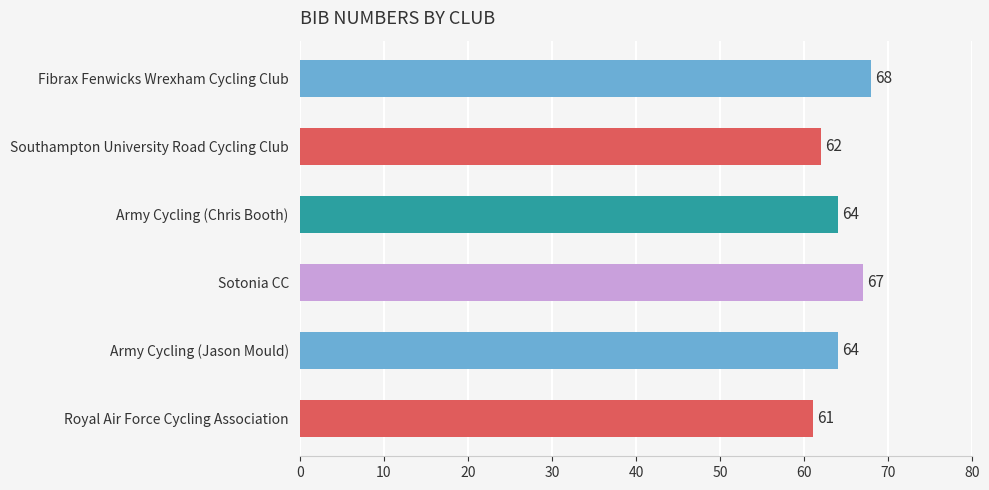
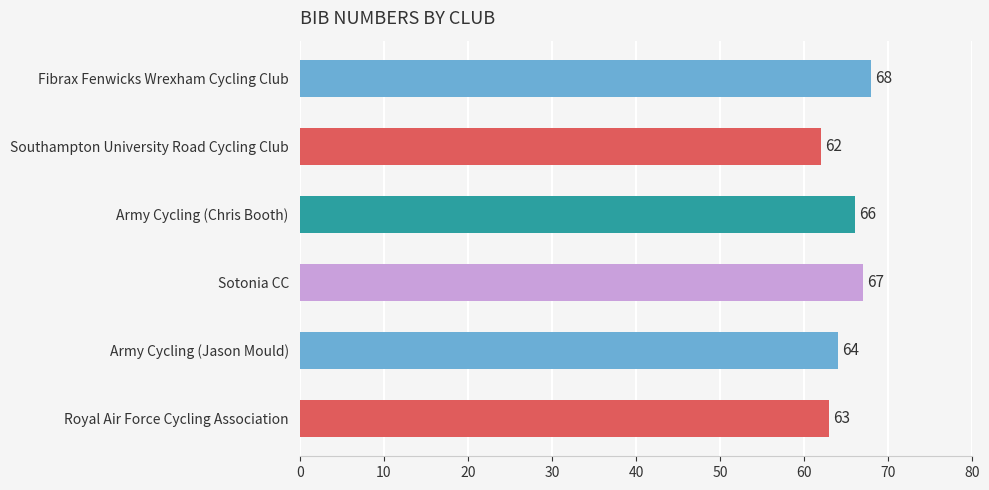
Army Cycling (Chris Booth): 64 -> 66
Royal Air Force Cycling Association: 61 -> 63
